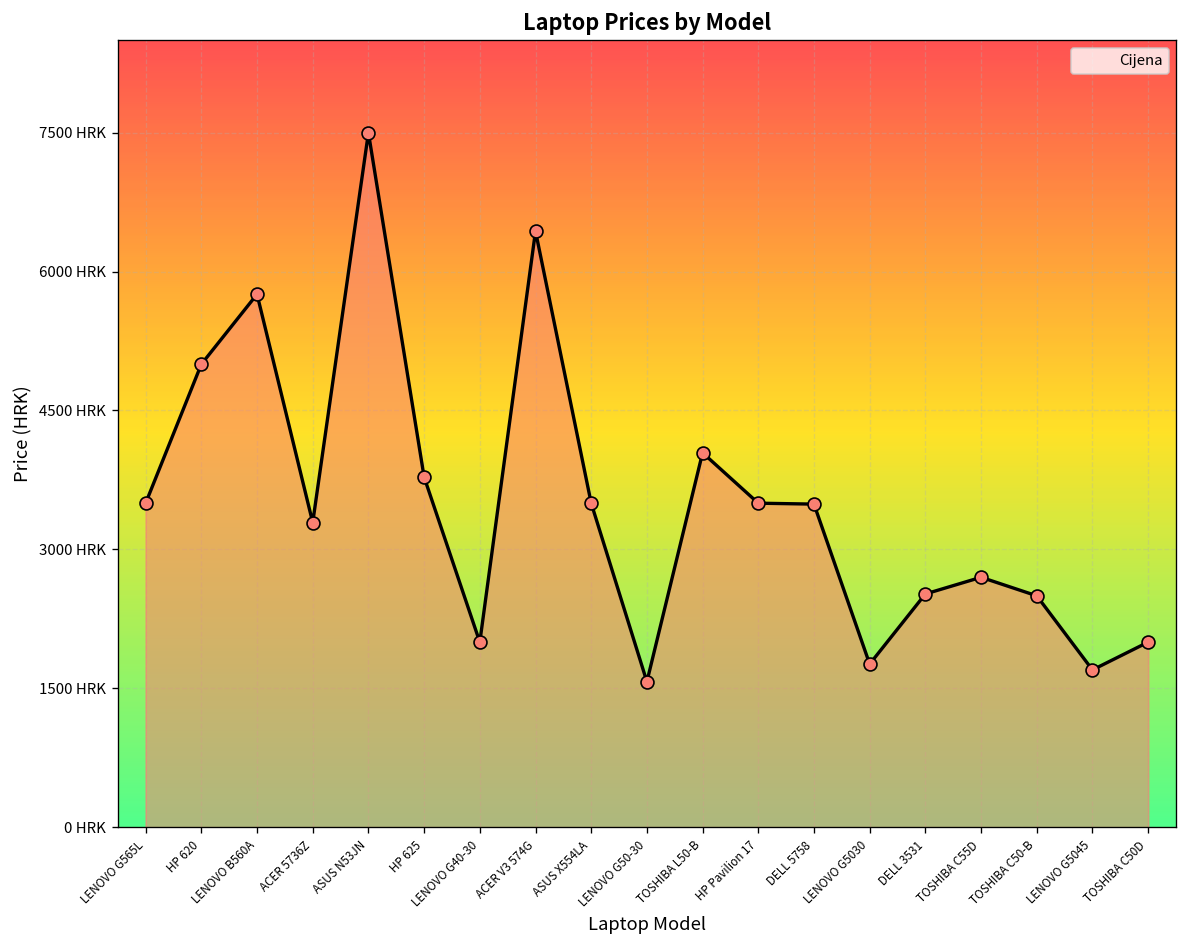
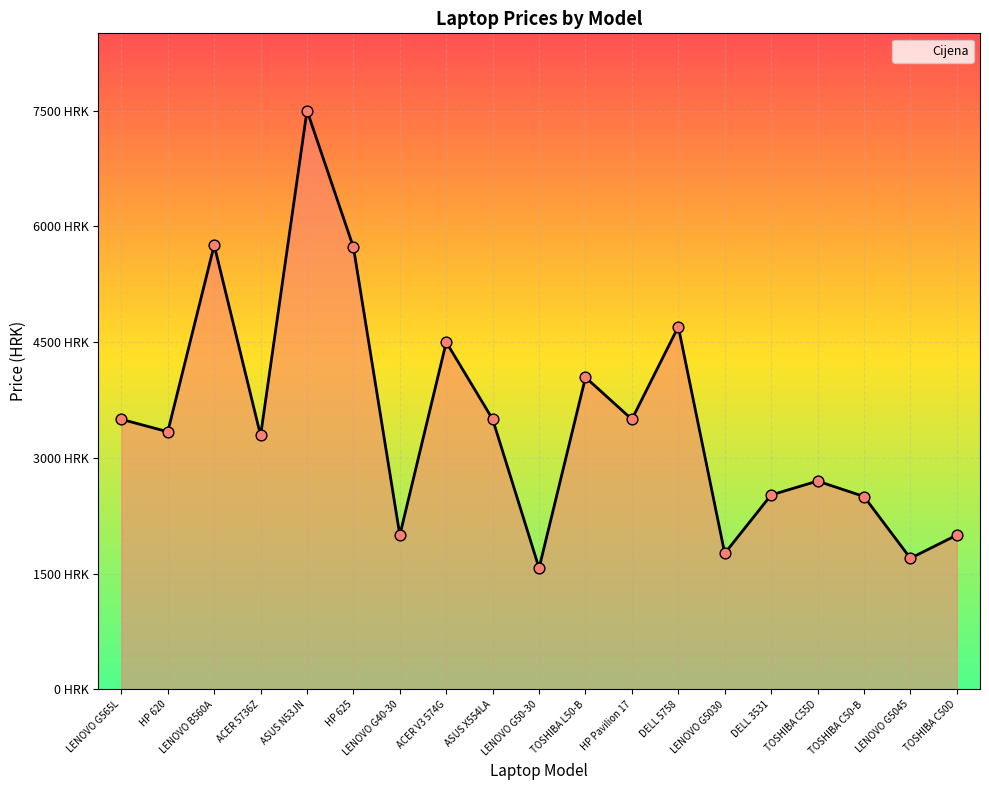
HP 620: 5000 HRK -> 3300 HRK
HP 625: 3800 HRK -> 5700 HRK
ACER V3 574G: 6400 HRK -> 4500 HRK
DELL 5758: 3500 HRK -> 4700 HRK
